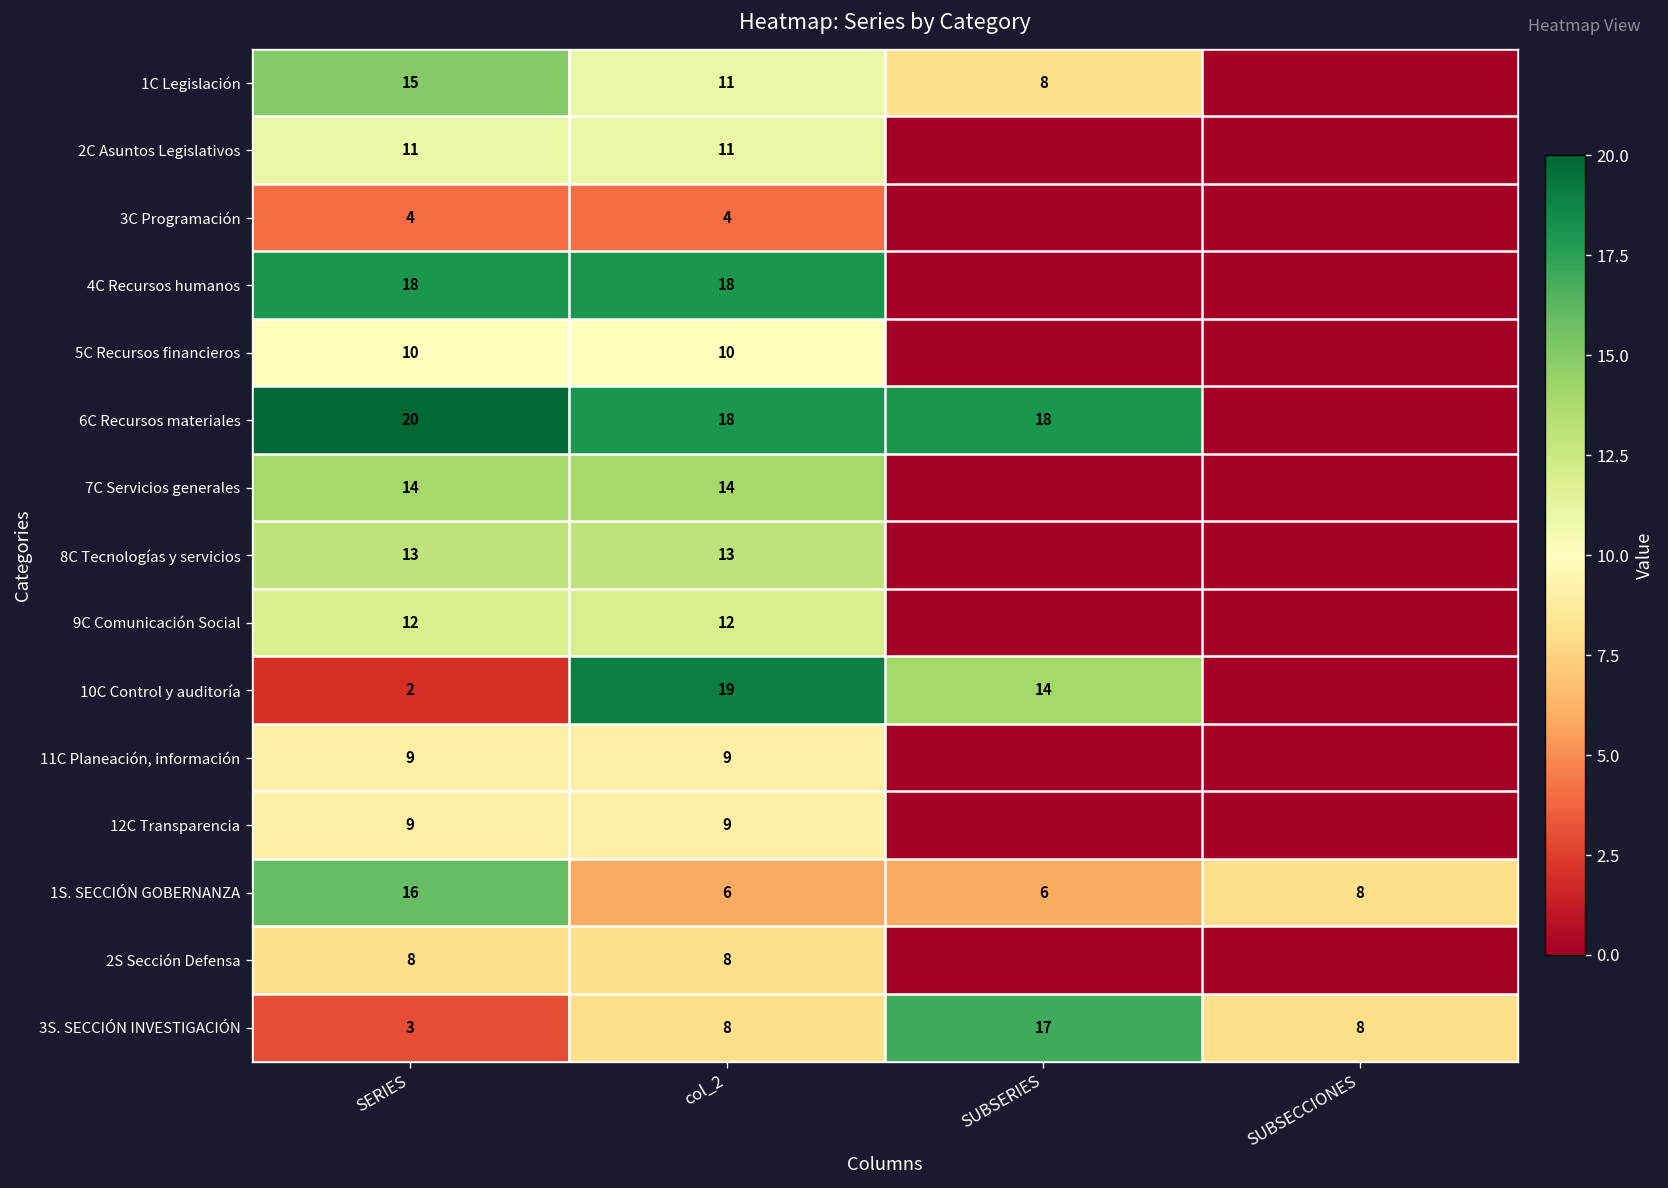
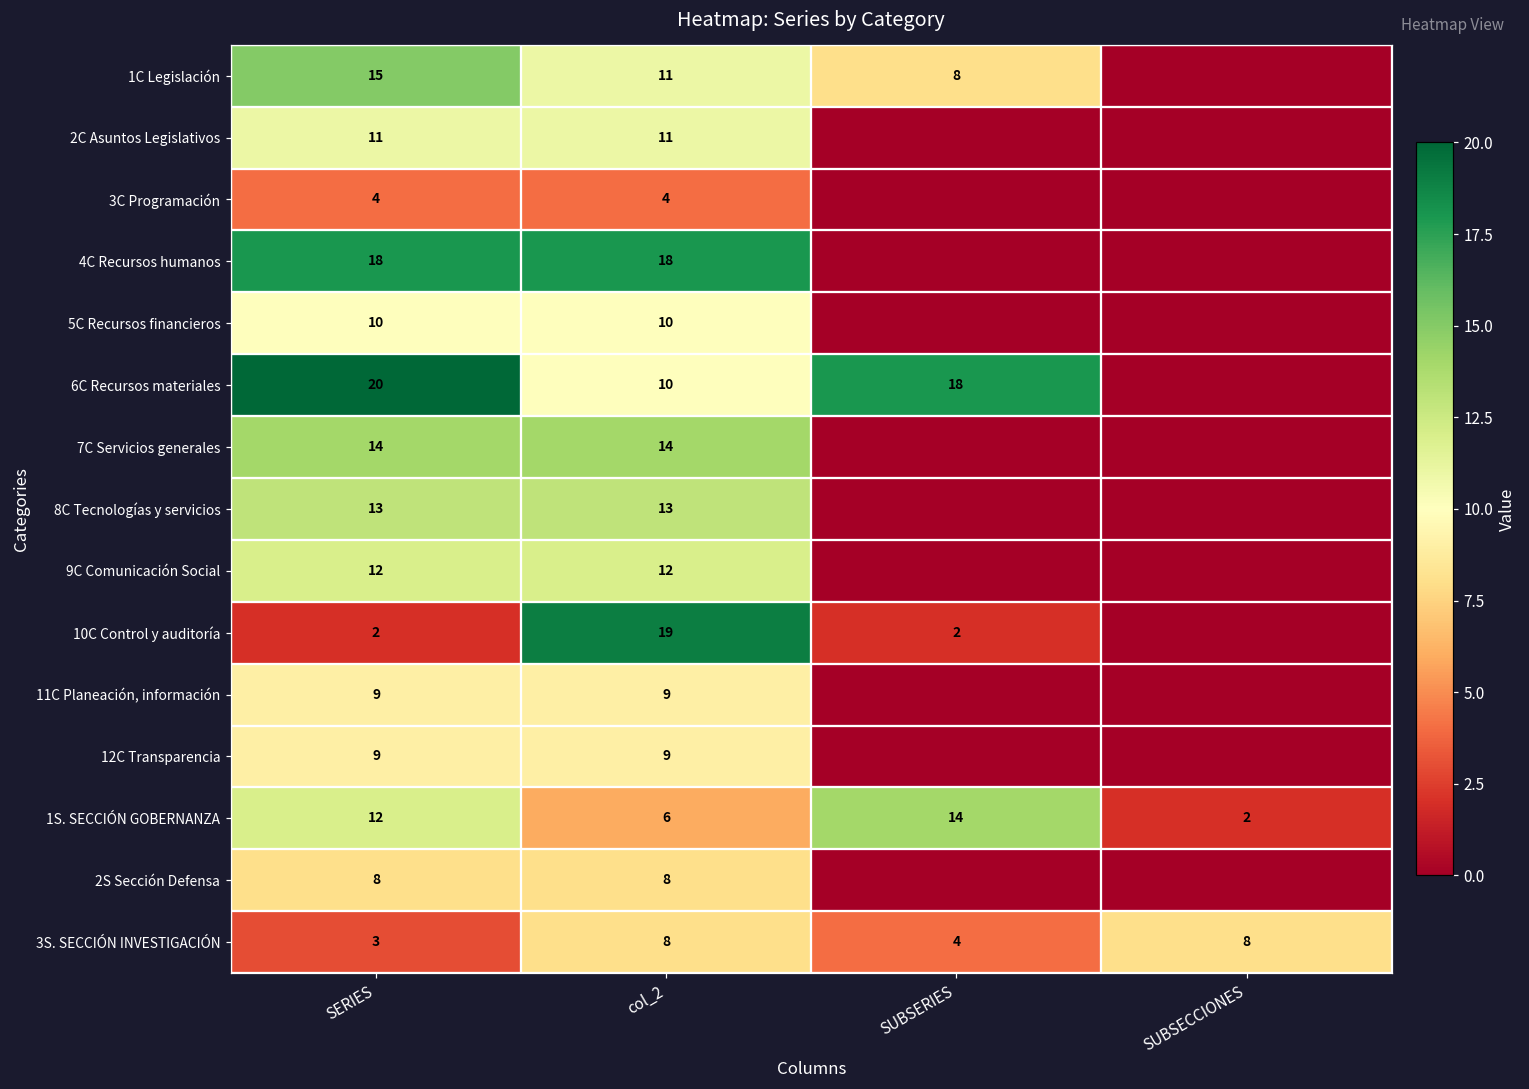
6C Recursos materiales, col_2: 18 -> 10
10C Control y auditoría, SUBSERIES: 14 -> 2
1S. SECCIÓN GOBERNANZA, SERIES: 16 -> 12
1S. SECCIÓN GOBERNANZA, SUBSERIES: 6 -> 14
1S. SECCIÓN GOBERNANZA, SUBSECCIONES: 8 -> 2
3S. SECCIÓN INVESTIGACIÓN, SUBSERIES: 17 -> 4
